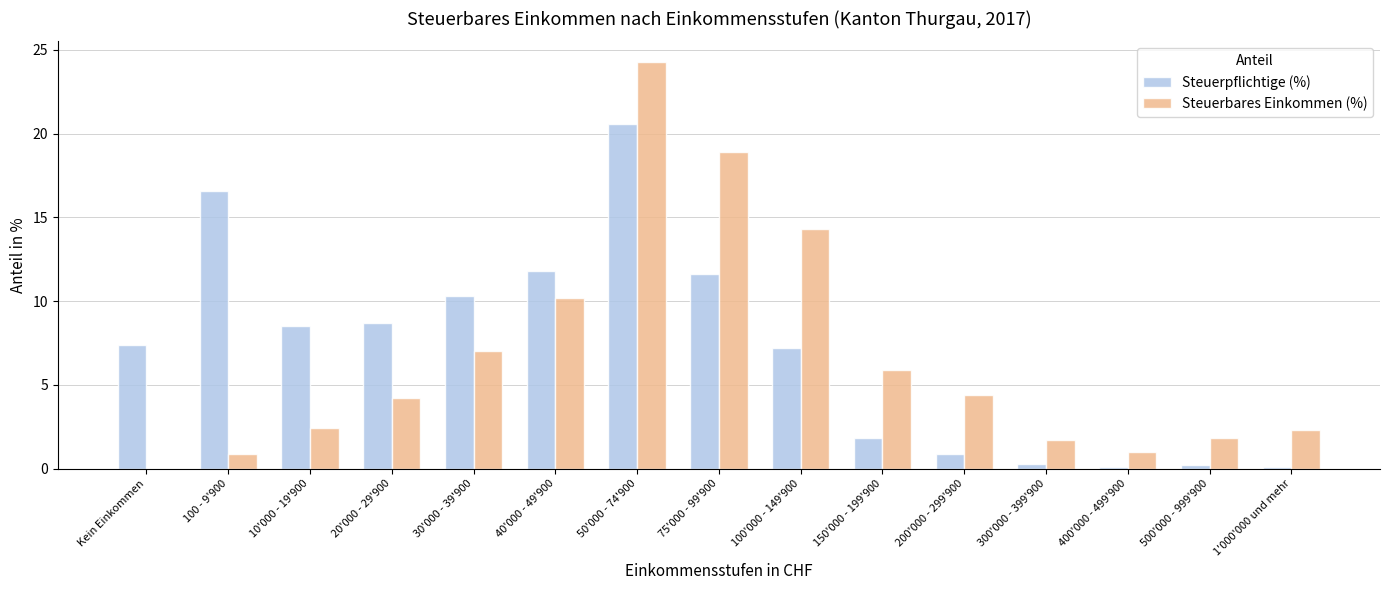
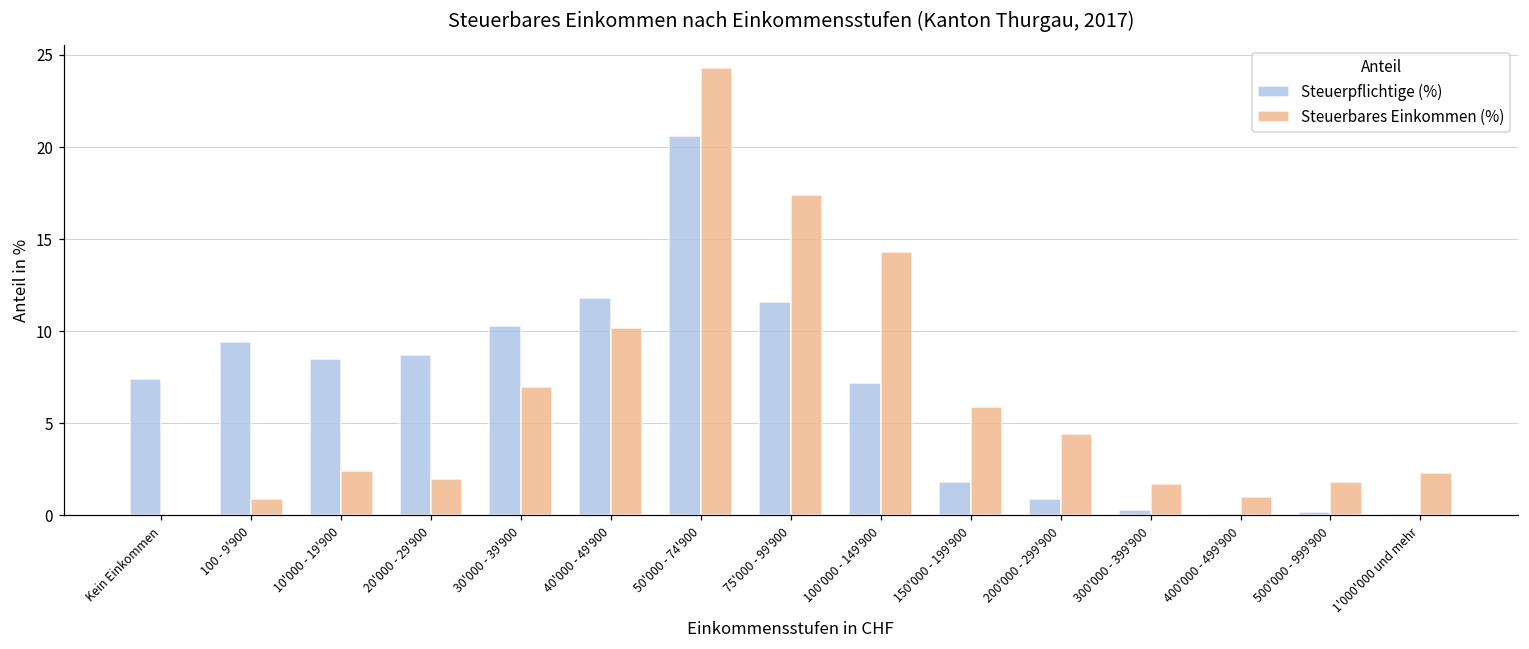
Steuerpflichtige (%), 100 - 9'900: 16.6 -> 9.4
Steuerbares Einkommen (%), 20'000 - 29'900: 4.2 -> 2.0
Steuerbares Einkommen (%), 75'000 - 99'900: 18.9 -> 17.4
